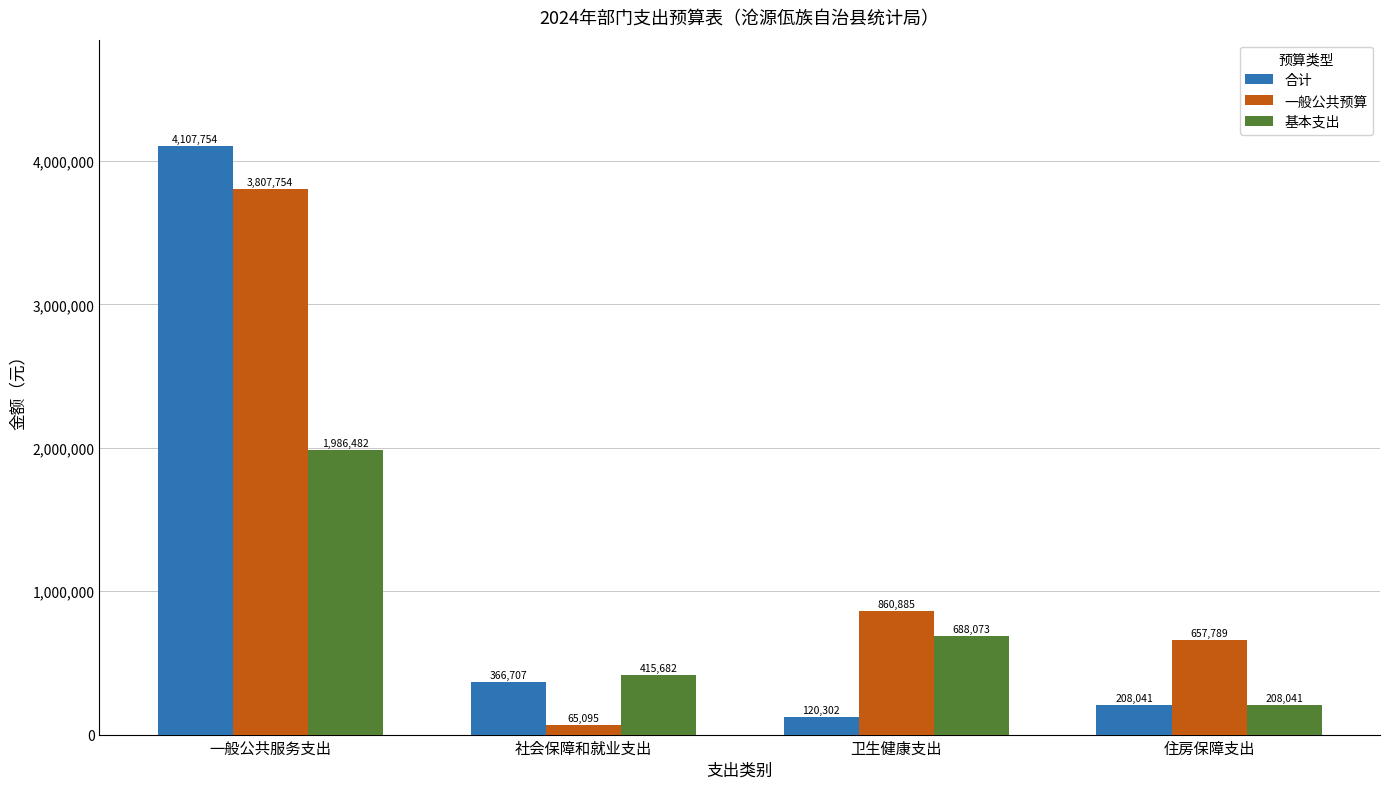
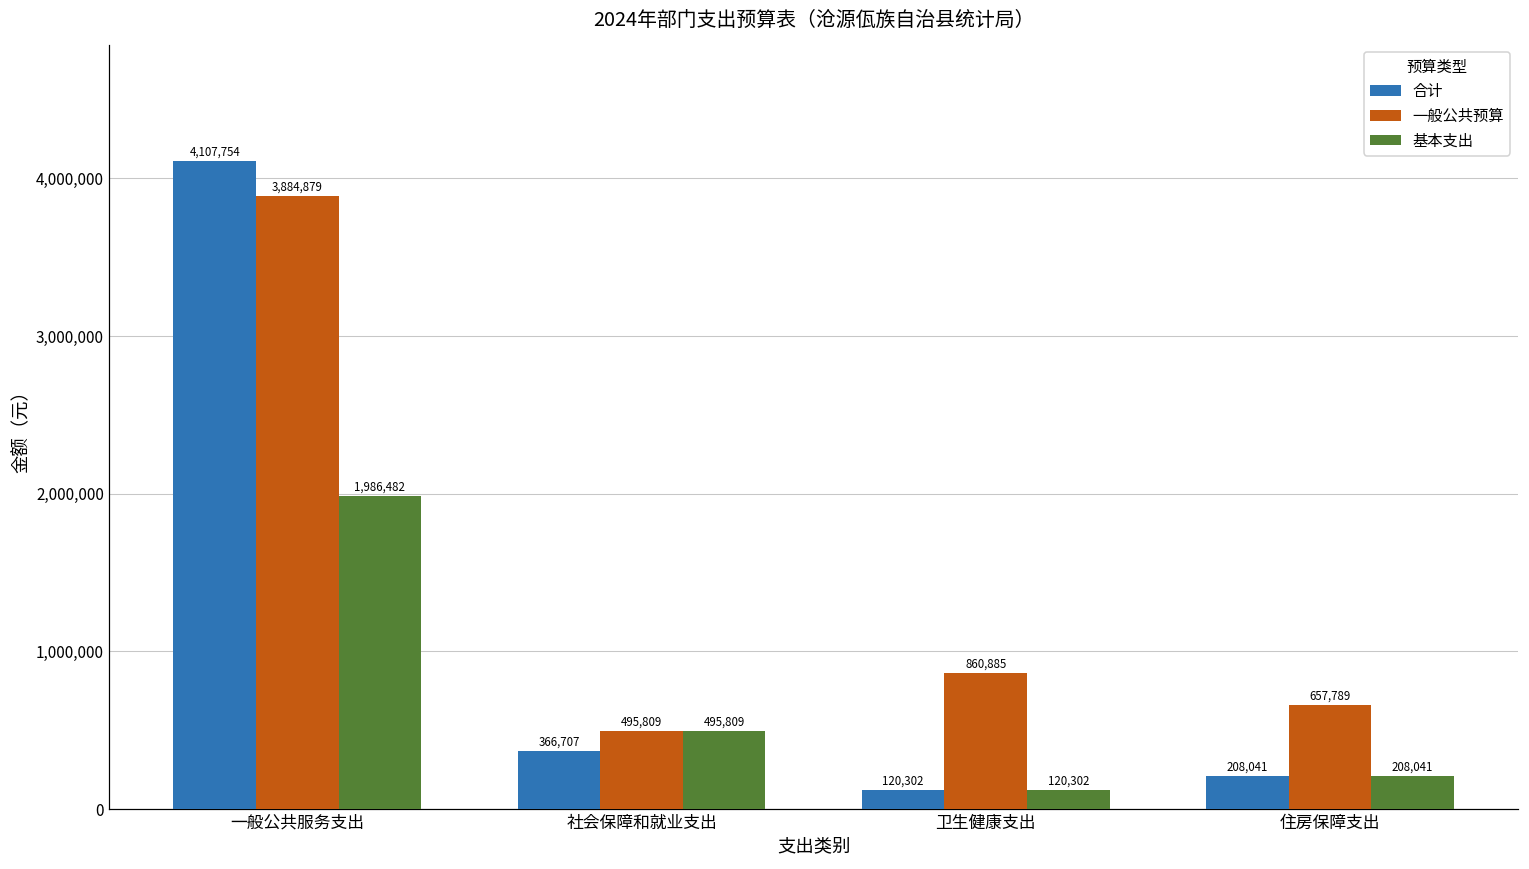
一般公共预算, 一般公共服务支出: 3,807,754 -> 3,884,879
一般公共预算, 社会保障和就业支出: 65,095 -> 495,809
基本支出, 社会保障和就业支出: 415,682 -> 495,809
基本支出, 卫生健康支出: 688,073 -> 120,302
